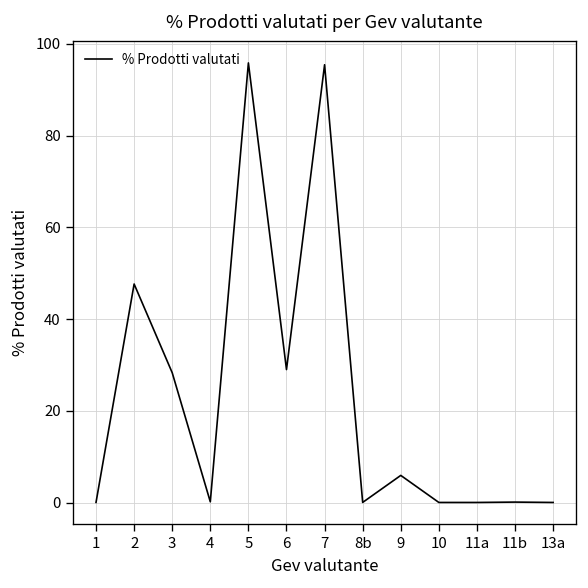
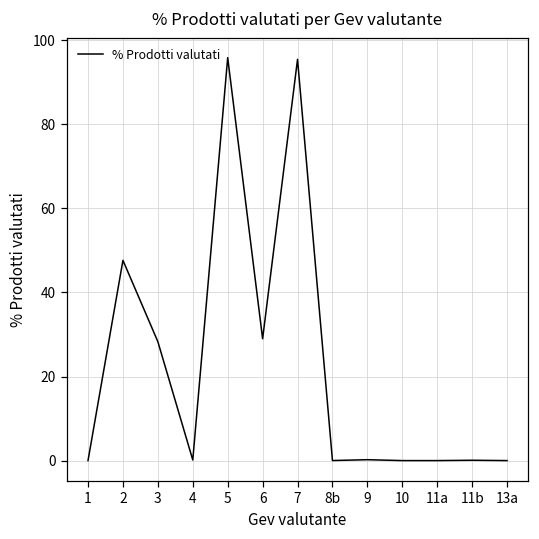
9: 6 -> 0
